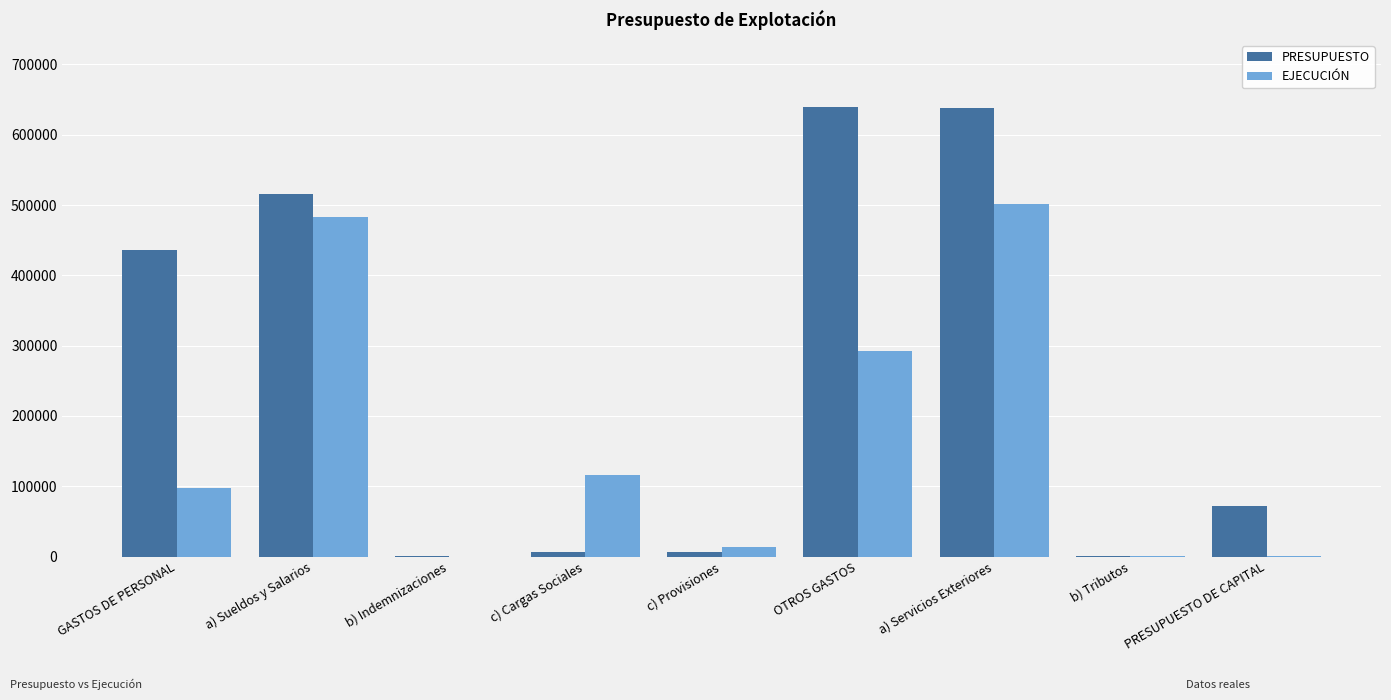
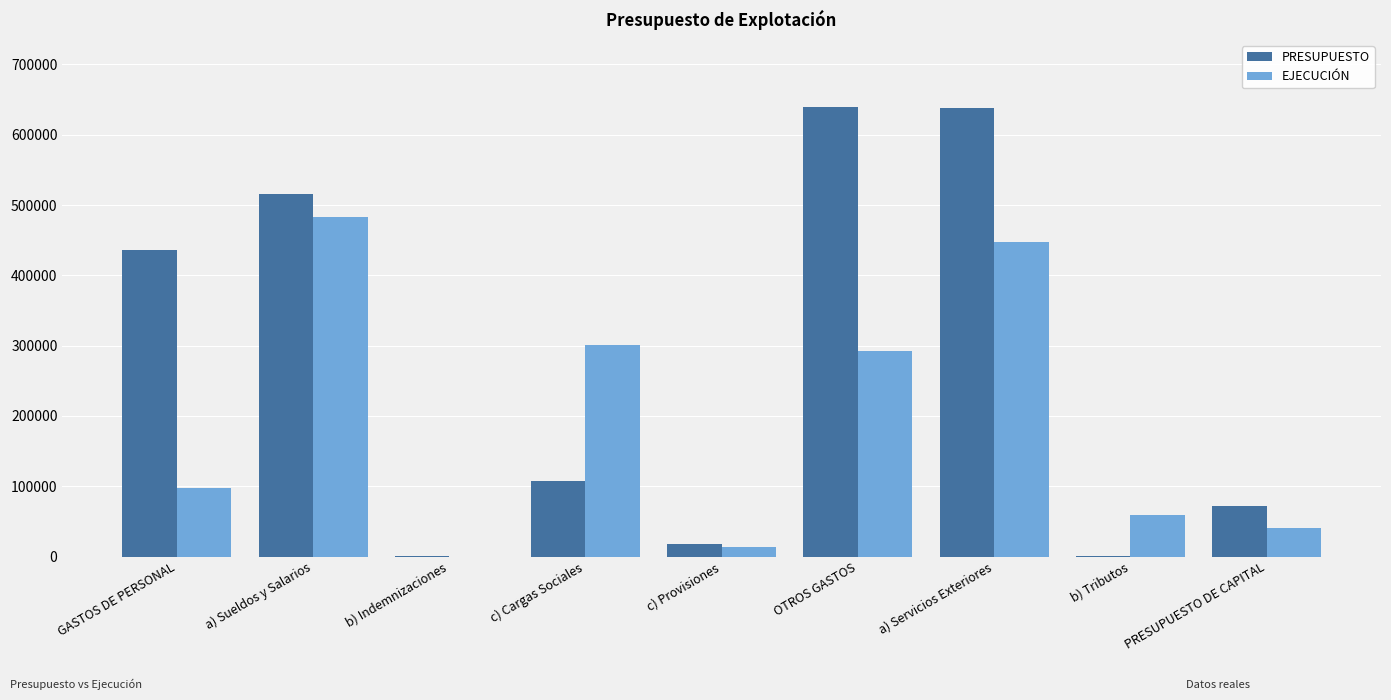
PRESUPUESTO, c) Cargas Sociales: 10000 -> 110000
EJECUCIÓN, c) Cargas Sociales: 120000 -> 300000
PRESUPUESTO, c) Provisiones: 10000 -> 20000
EJECUCIÓN, a) Servicios Exteriores: 500000 -> 450000
EJECUCIÓN, b) Tributos: 0 -> 60000
EJECUCIÓN, PRESUPUESTO DE CAPITAL: 0 -> 40000
